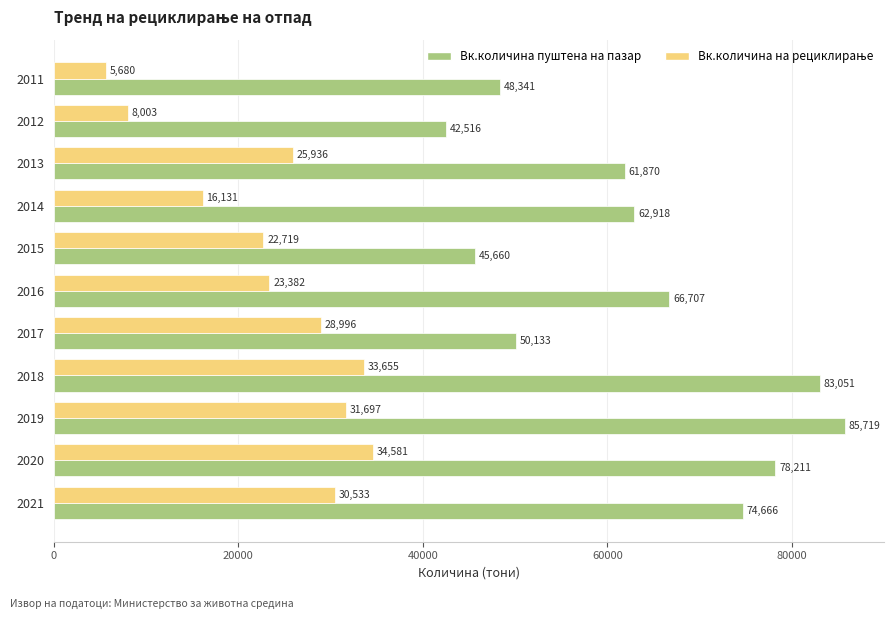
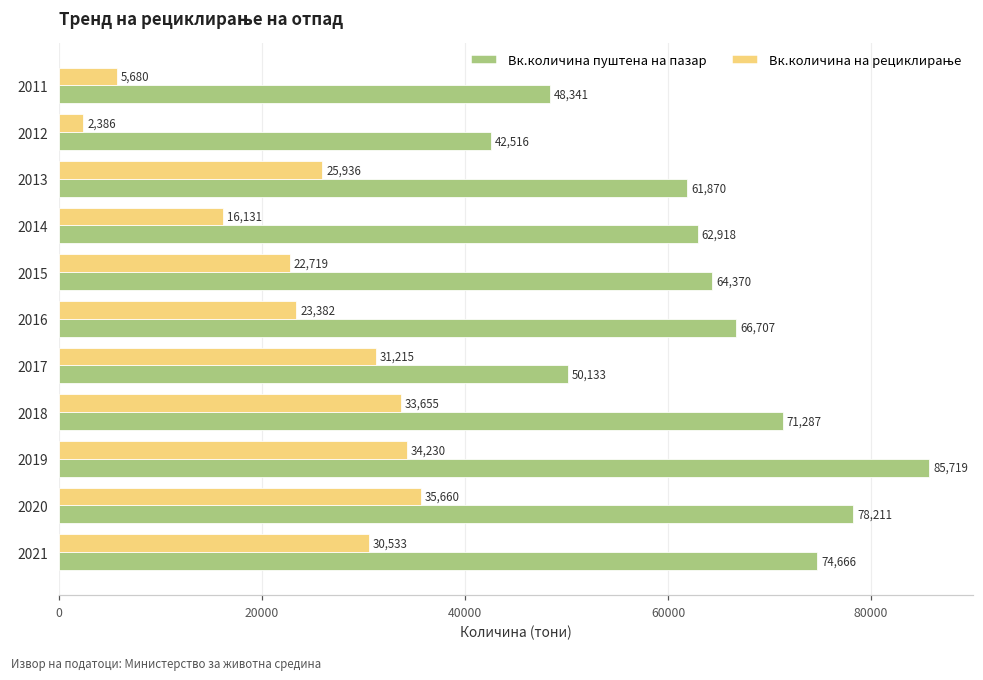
Вк.количина на рециклирање, 2012: 8,003 -> 2,386
Вк.количина пуштена на пазар, 2015: 45,660 -> 64,370
Вк.количина на рециклирање, 2017: 28,996 -> 31,215
Вк.количина пуштена на пазар, 2018: 83,051 -> 71,287
Вк.количина на рециклирање, 2019: 31,697 -> 34,230
Вк.количина на рециклирање, 2020: 34,581 -> 35,660
